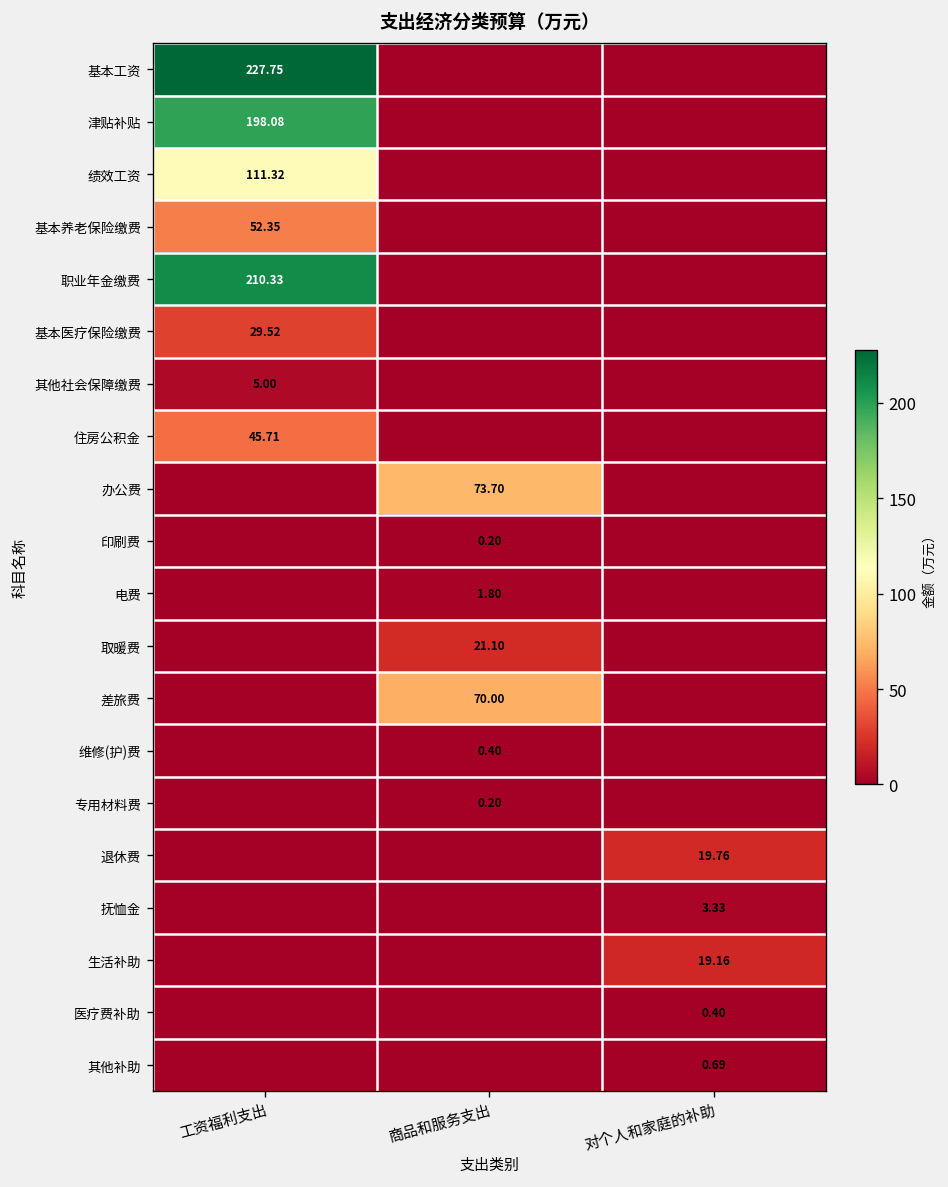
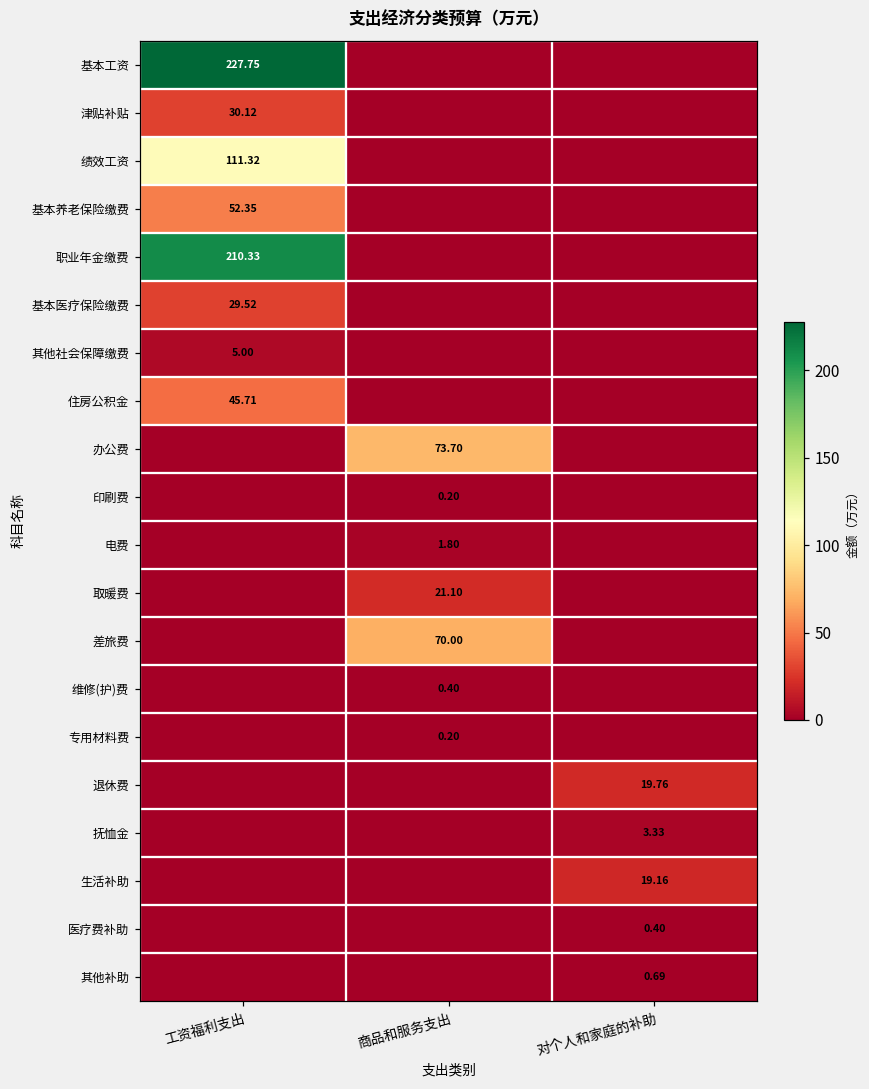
津贴补贴, 工资福利支出: 198.08 -> 30.12
